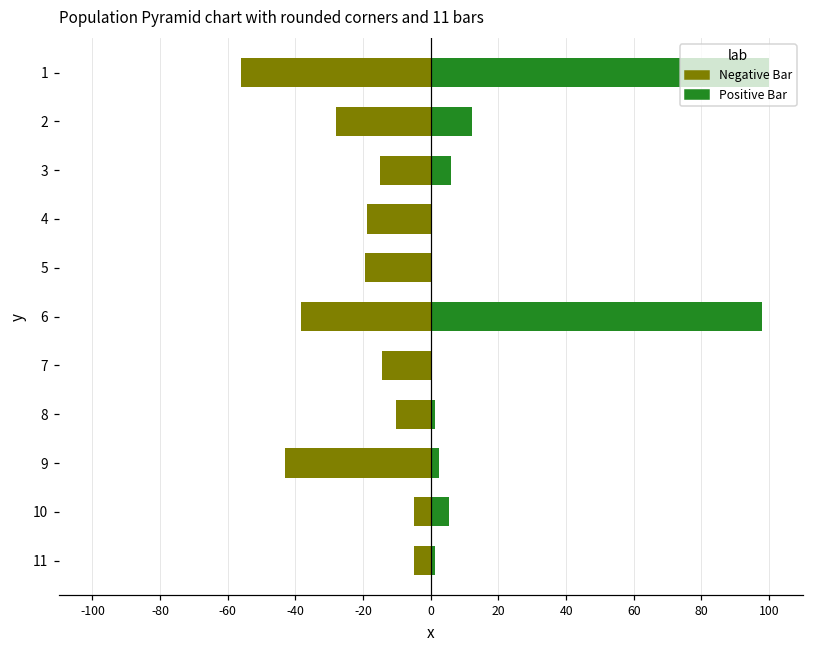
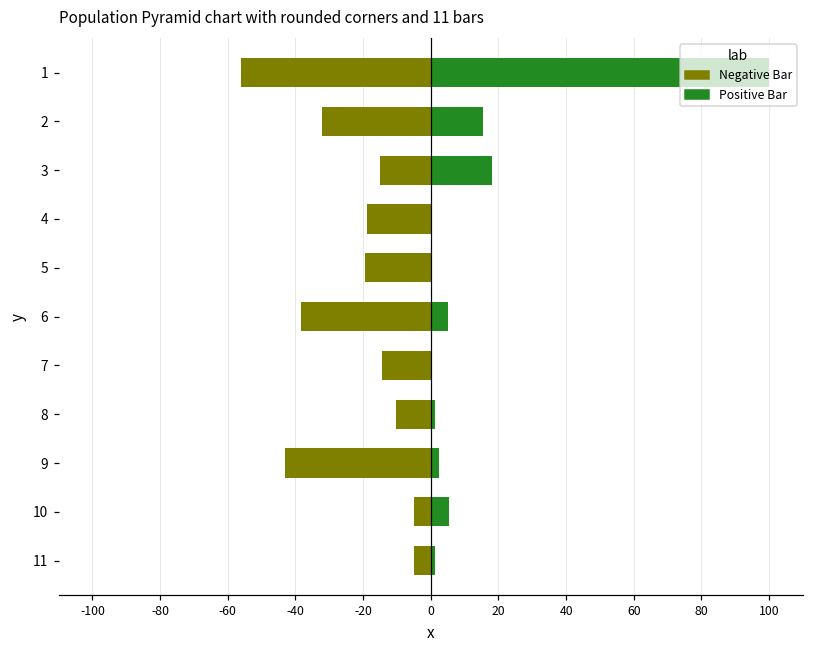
Negative Bar, 2: -28 -> -32
Positive Bar, 2: 12 -> 15
Positive Bar, 3: 6 -> 18
Positive Bar, 6: 98 -> 5
